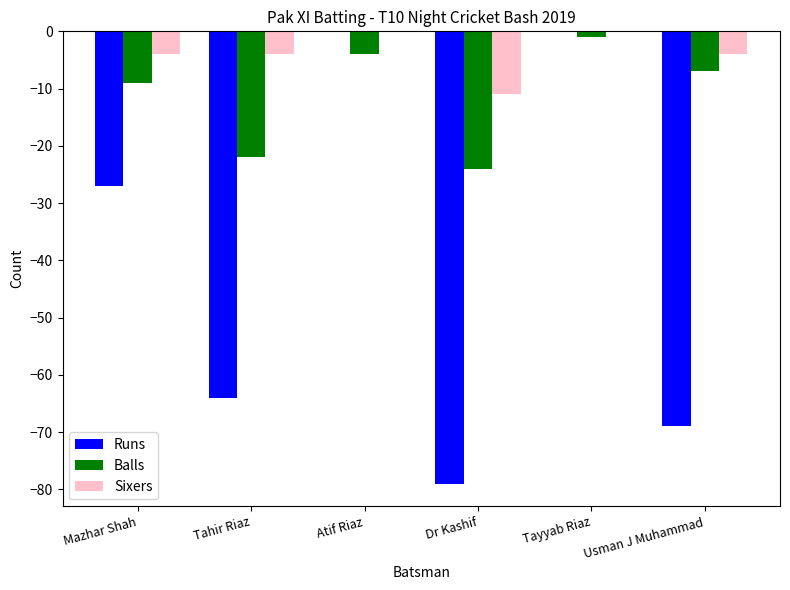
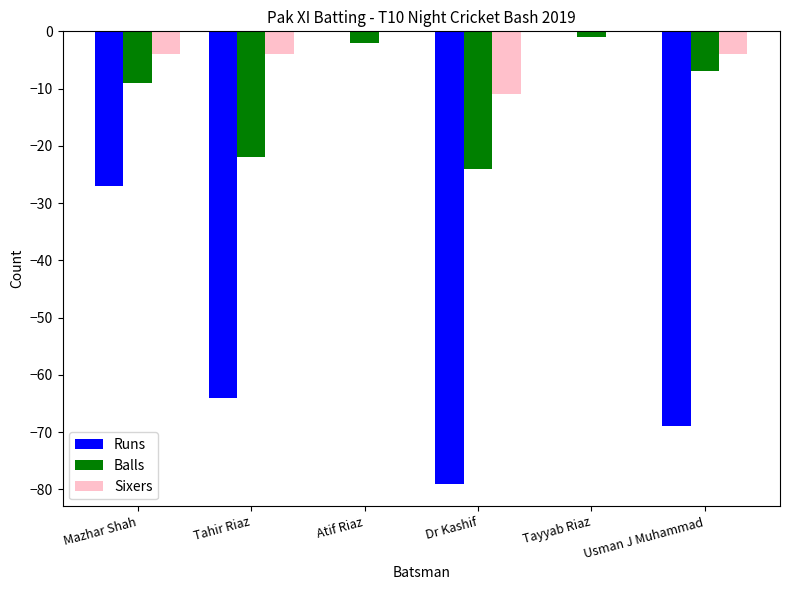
Balls, Atif Riaz: -4 -> -2
